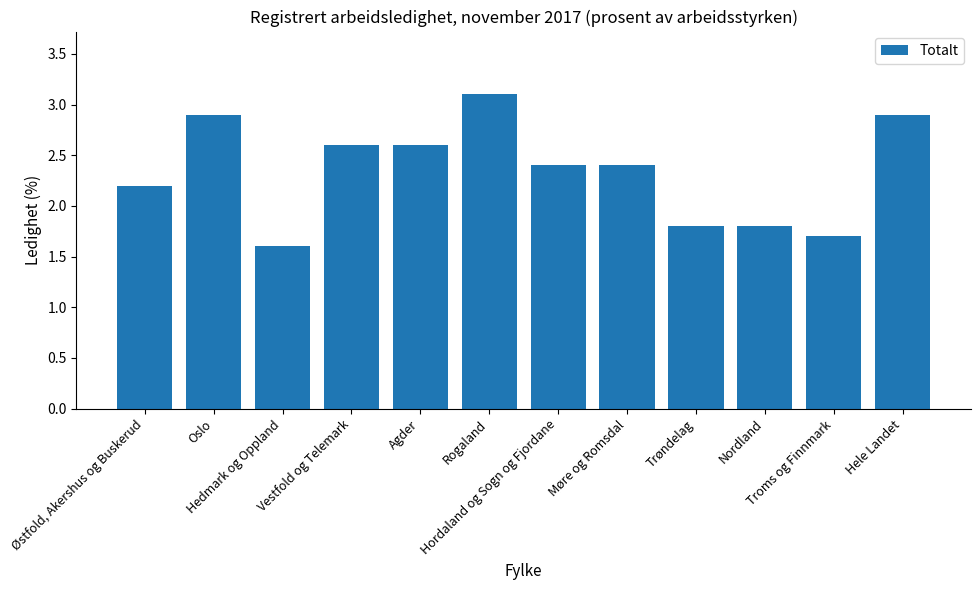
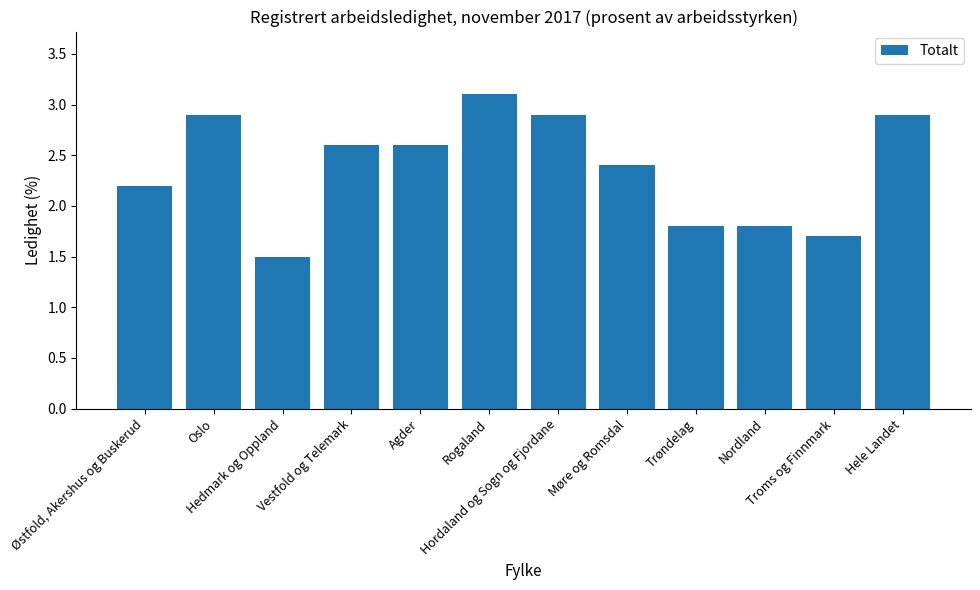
Hedmark og Oppland: 1.6 -> 1.5
Hordaland og Sogn og Fjordane: 2.4 -> 2.9
